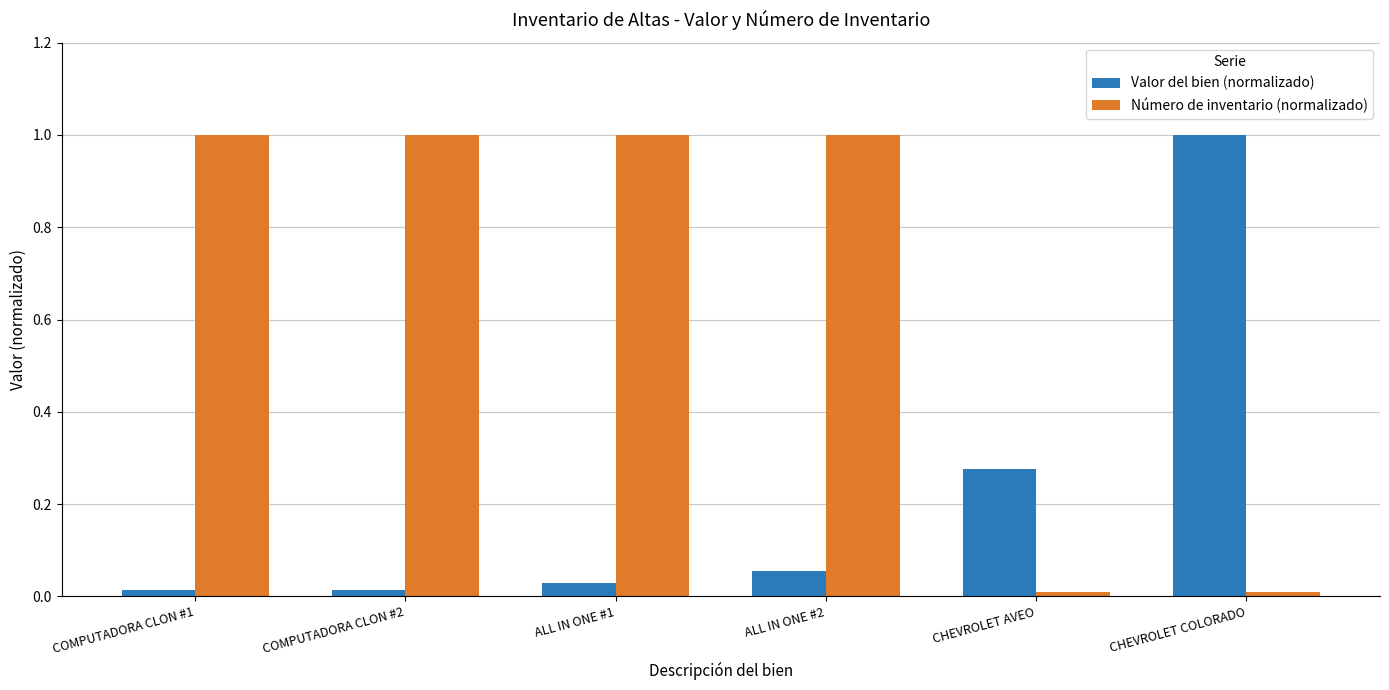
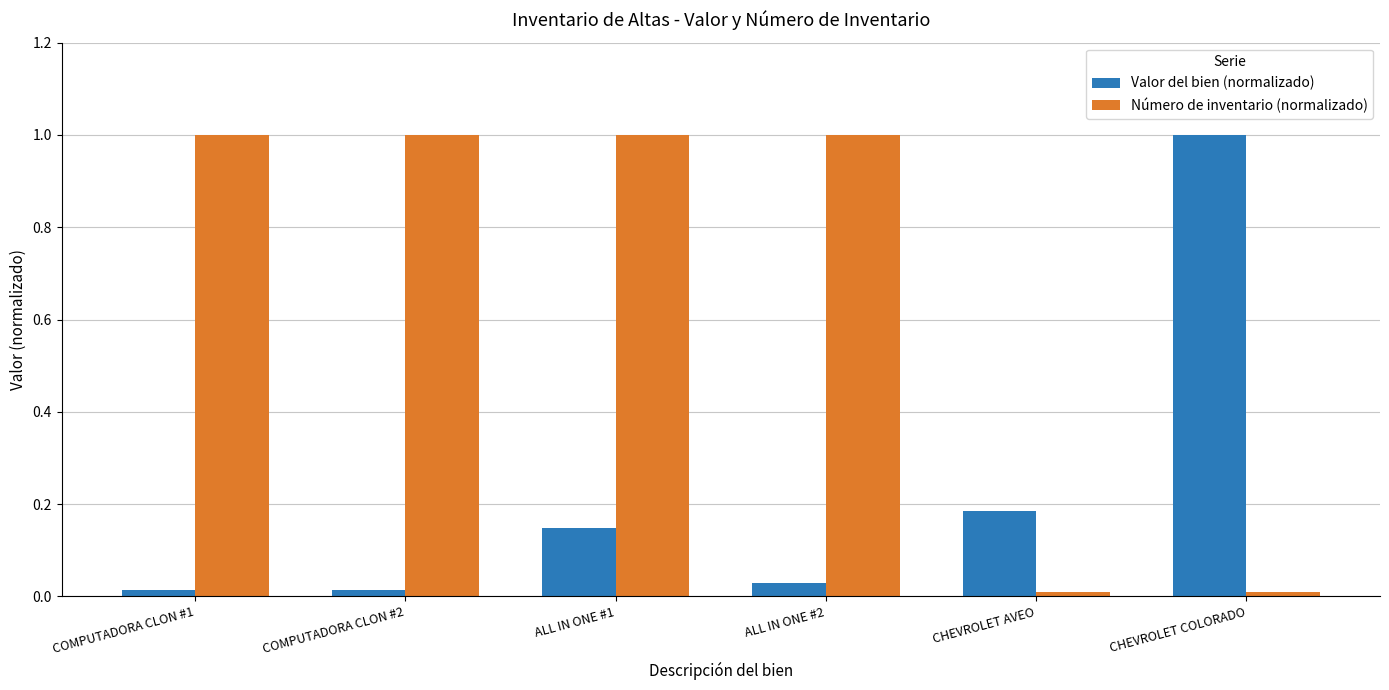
Valor del bien (normalizado), ALL IN ONE #1: 0.03 -> 0.15
Valor del bien (normalizado), ALL IN ONE #2: 0.06 -> 0.03
Valor del bien (normalizado), CHEVROLET AVEO: 0.28 -> 0.18
